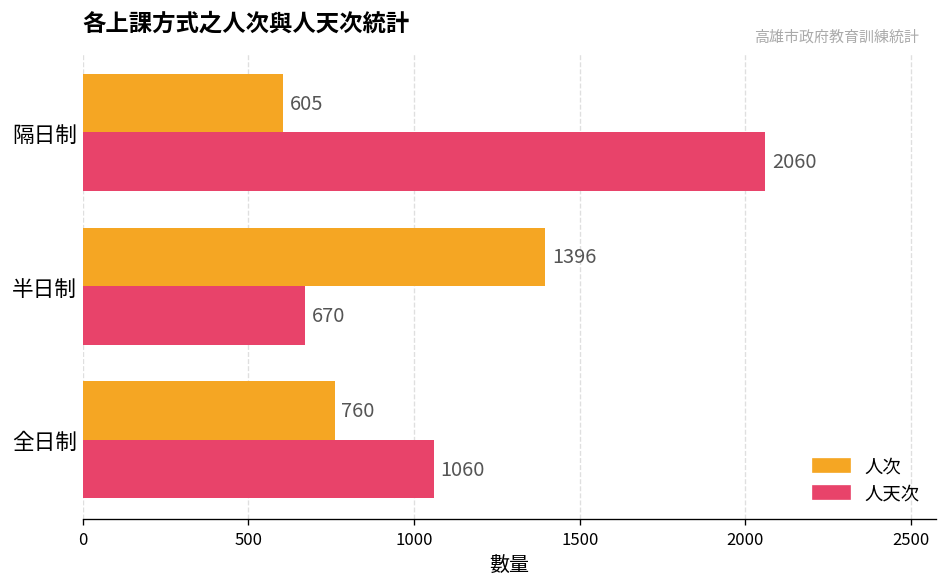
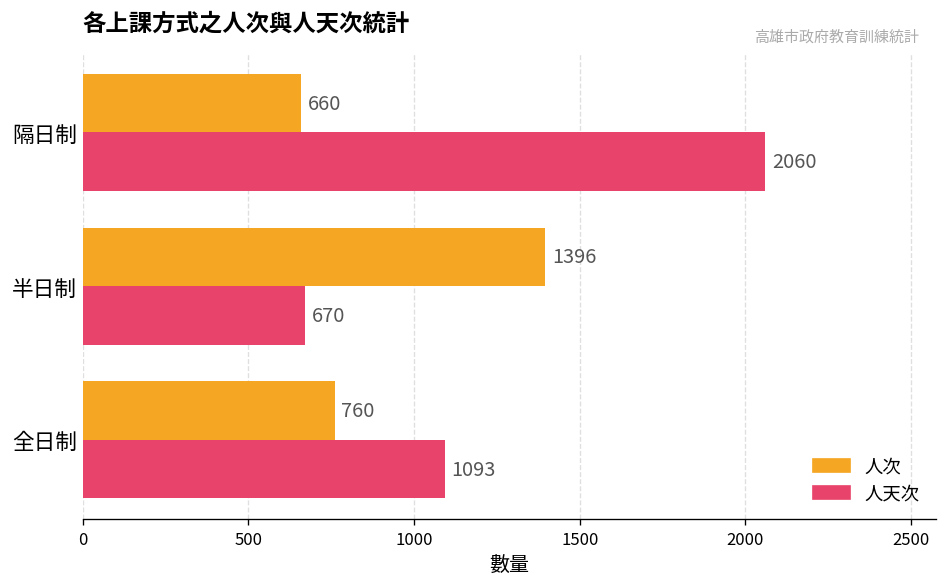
人次, 隔日制: 605 -> 660
人天次, 全日制: 1060 -> 1093
